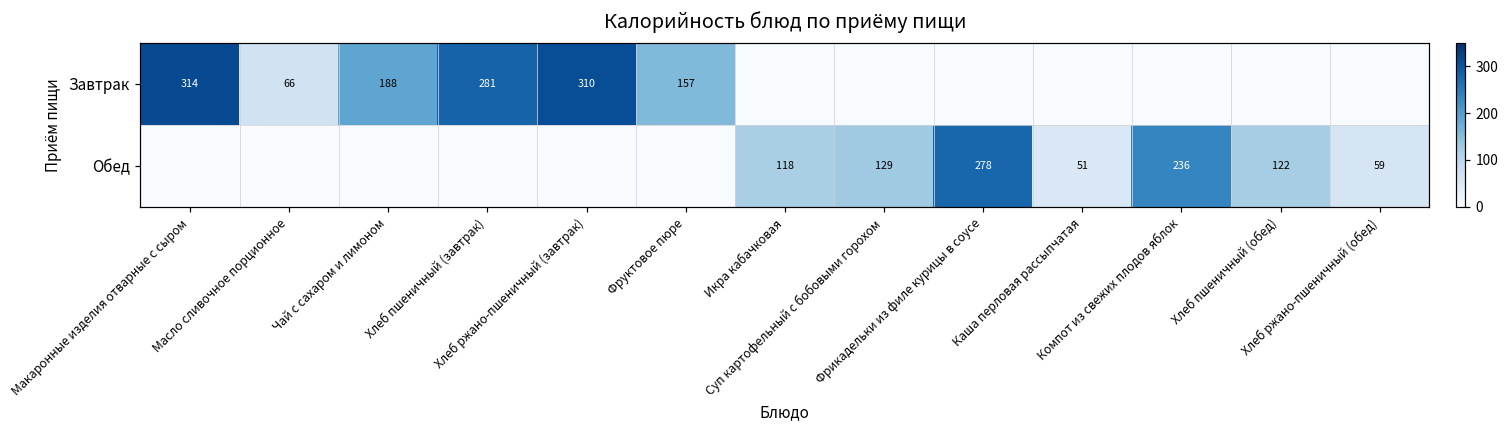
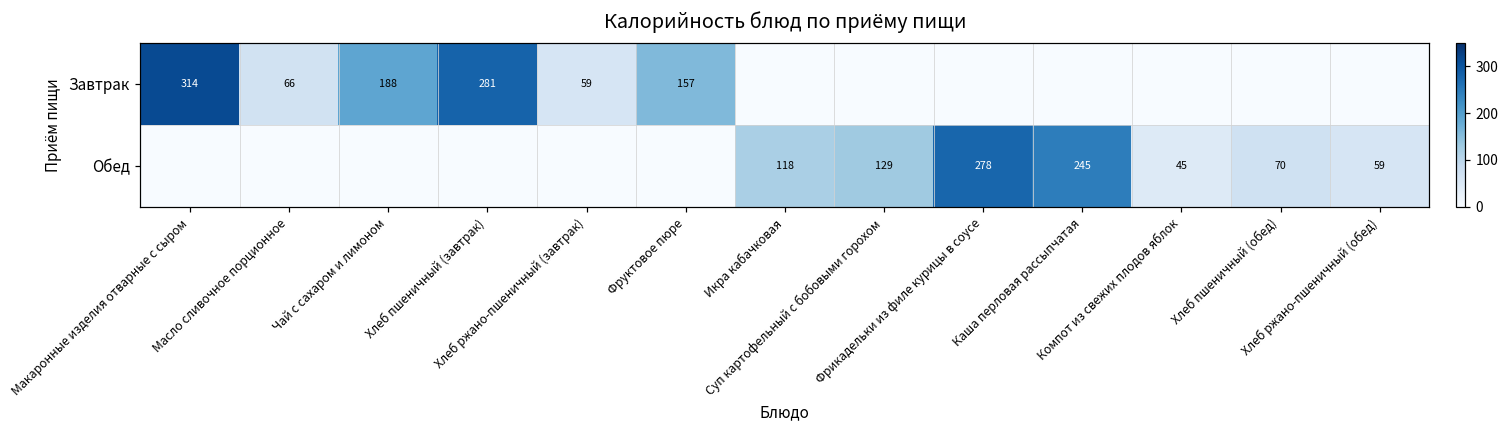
Завтрак, Хлеб ржано-пшеничный (завтрак): 310 -> 59
Обед, Каша перловая рассыпчатая: 51 -> 245
Обед, Компот из свежих плодов яблок: 236 -> 45
Обед, Хлеб пшеничный (обед): 122 -> 70
